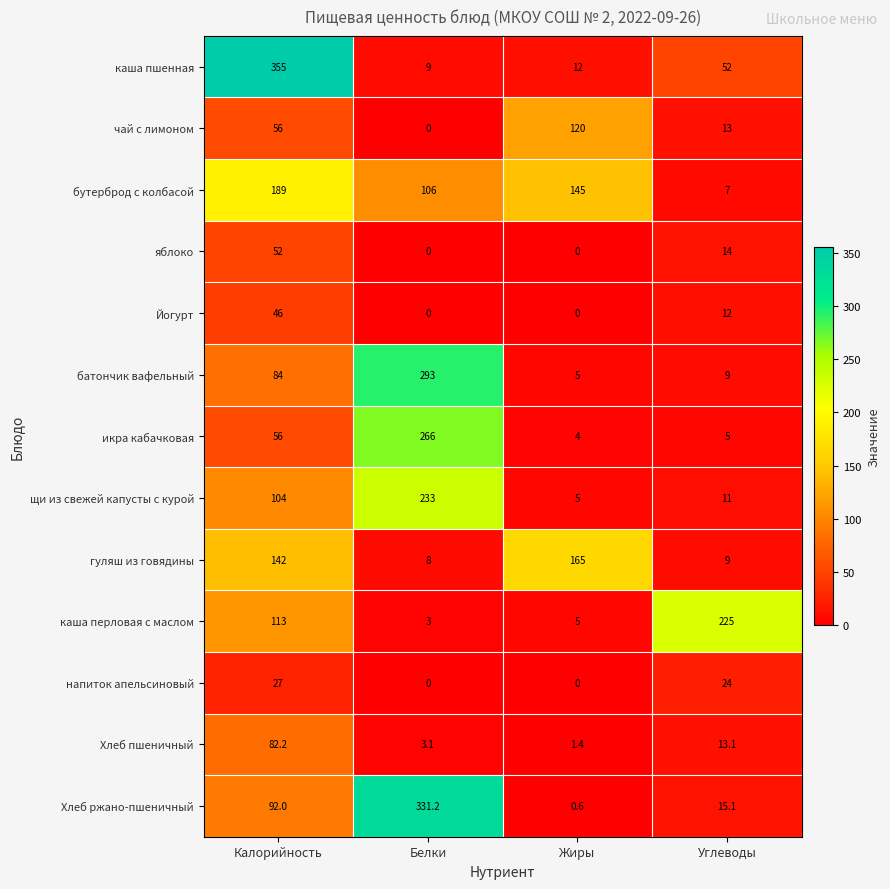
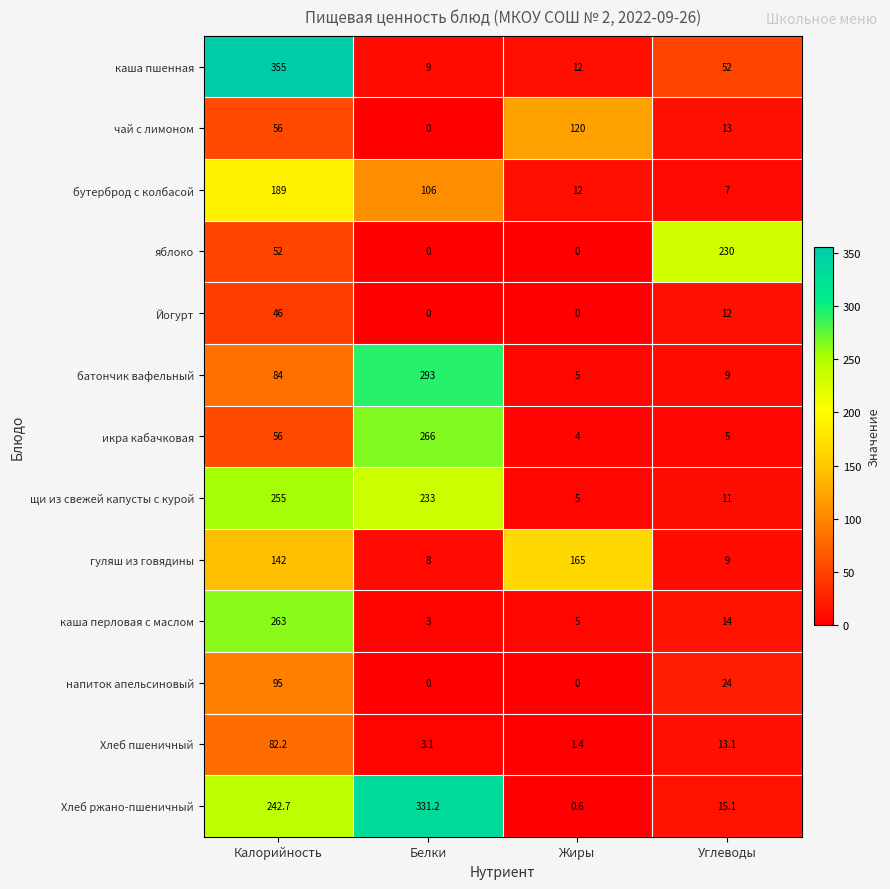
бутерброд с колбасой, Жиры: 145 -> 12
яблоко, Углеводы: 14 -> 230
щи из свежей капусты с курой, Калорийность: 104 -> 255
каша перловая с маслом, Калорийность: 113 -> 263
каша перловая с маслом, Углеводы: 225 -> 14
напиток апельсиновый, Калорийность: 27 -> 95
Хлеб ржано-пшеничный, Калорийность: 92.0 -> 242.7
